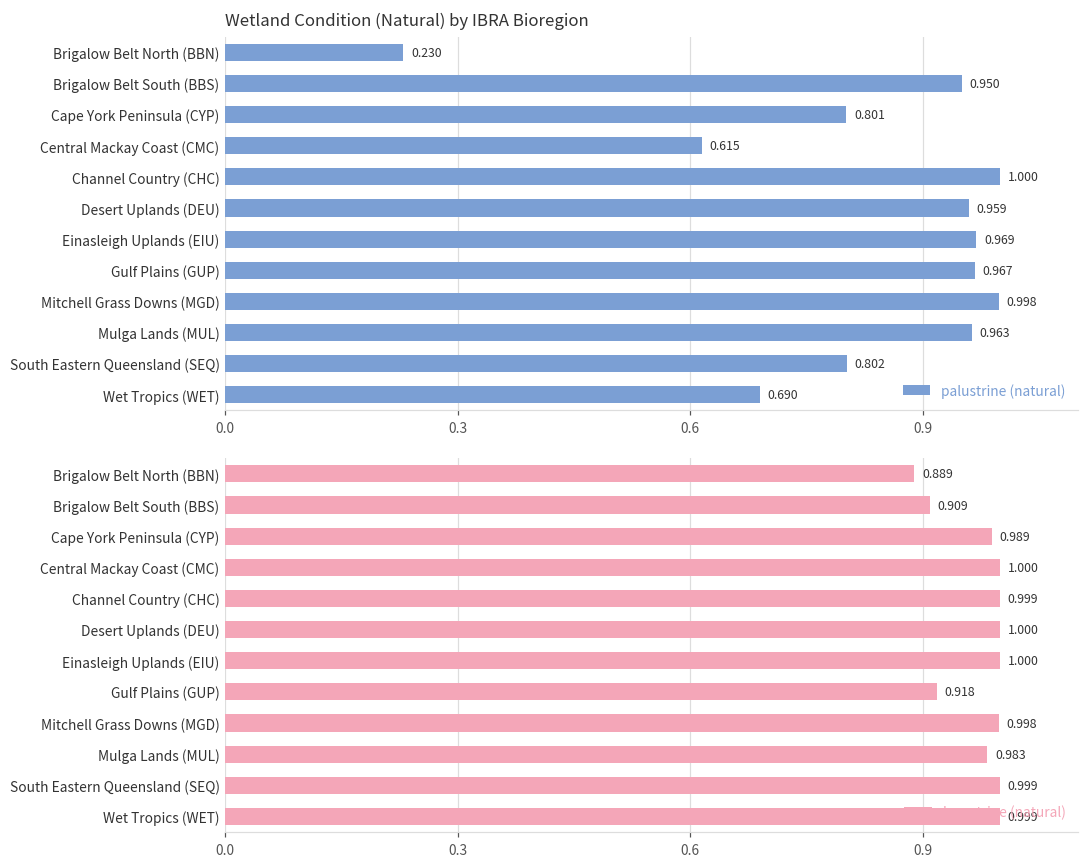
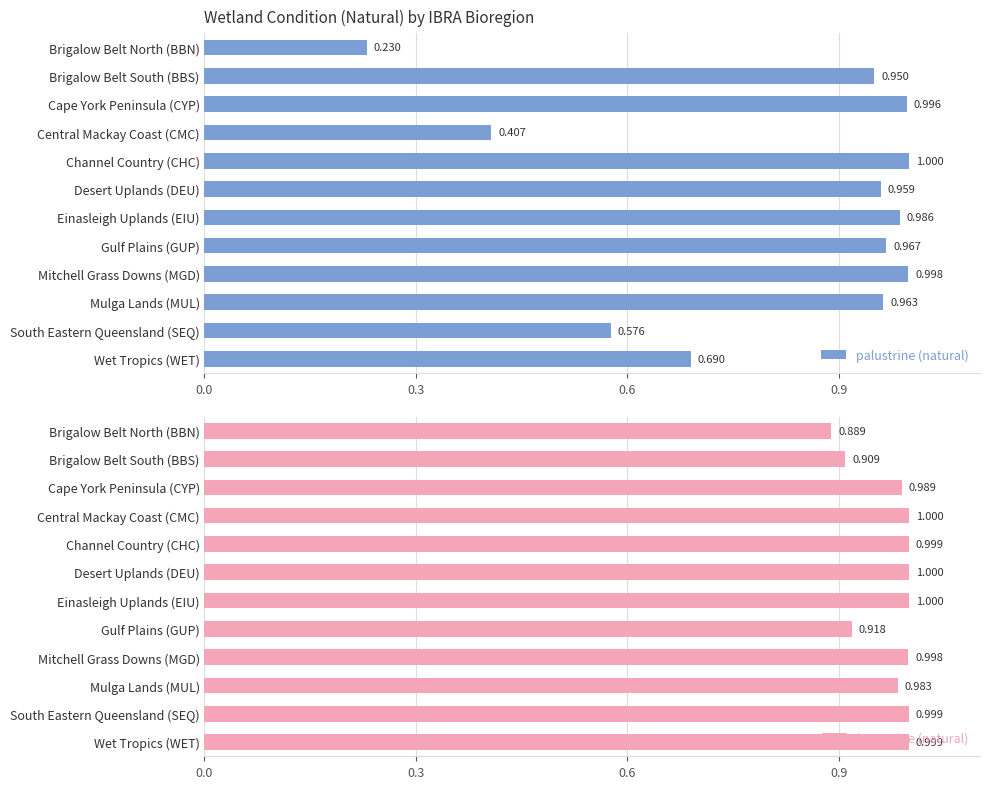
Wetland Condition (Natural) by IBRA Bioregion, Cape York Peninsula (CYP): 0.801 -> 0.996
Wetland Condition (Natural) by IBRA Bioregion, Central Mackay Coast (CMC): 0.615 -> 0.407
Wetland Condition (Natural) by IBRA Bioregion, Einasleigh Uplands (EIU): 0.969 -> 0.986
Wetland Condition (Natural) by IBRA Bioregion, South Eastern Queensland (SEQ): 0.802 -> 0.576
